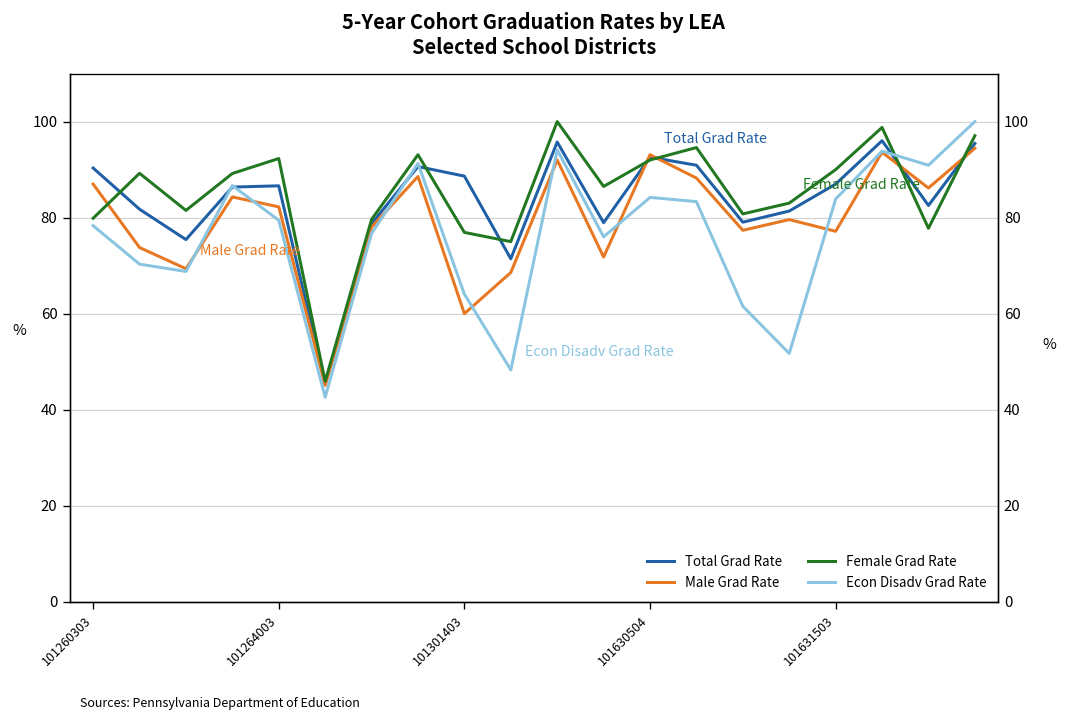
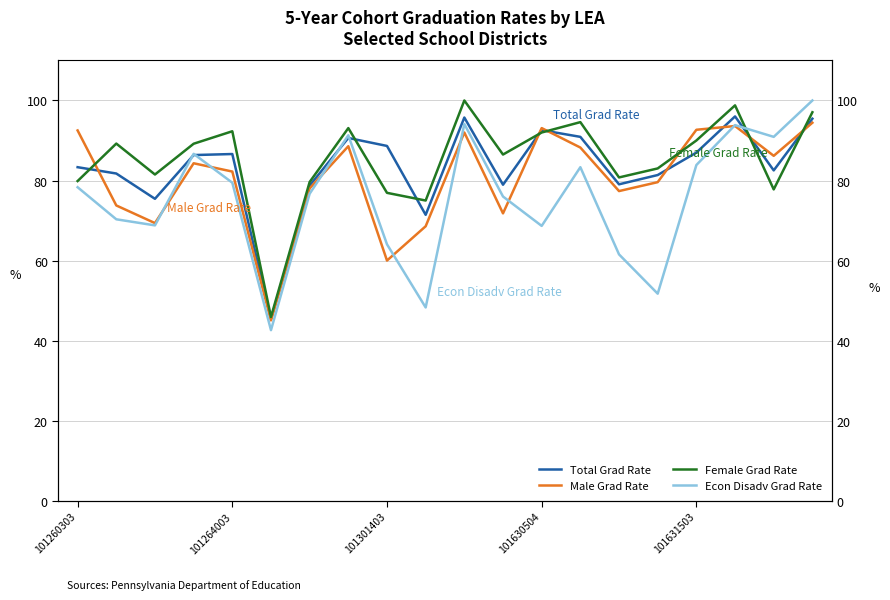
Total Grad Rate, 101260303: 90 -> 83
Male Grad Rate, 101260303: 87 -> 93
Econ Disadv Grad Rate, 101630504: 84 -> 69
Male Grad Rate, 101631503: 77 -> 93
